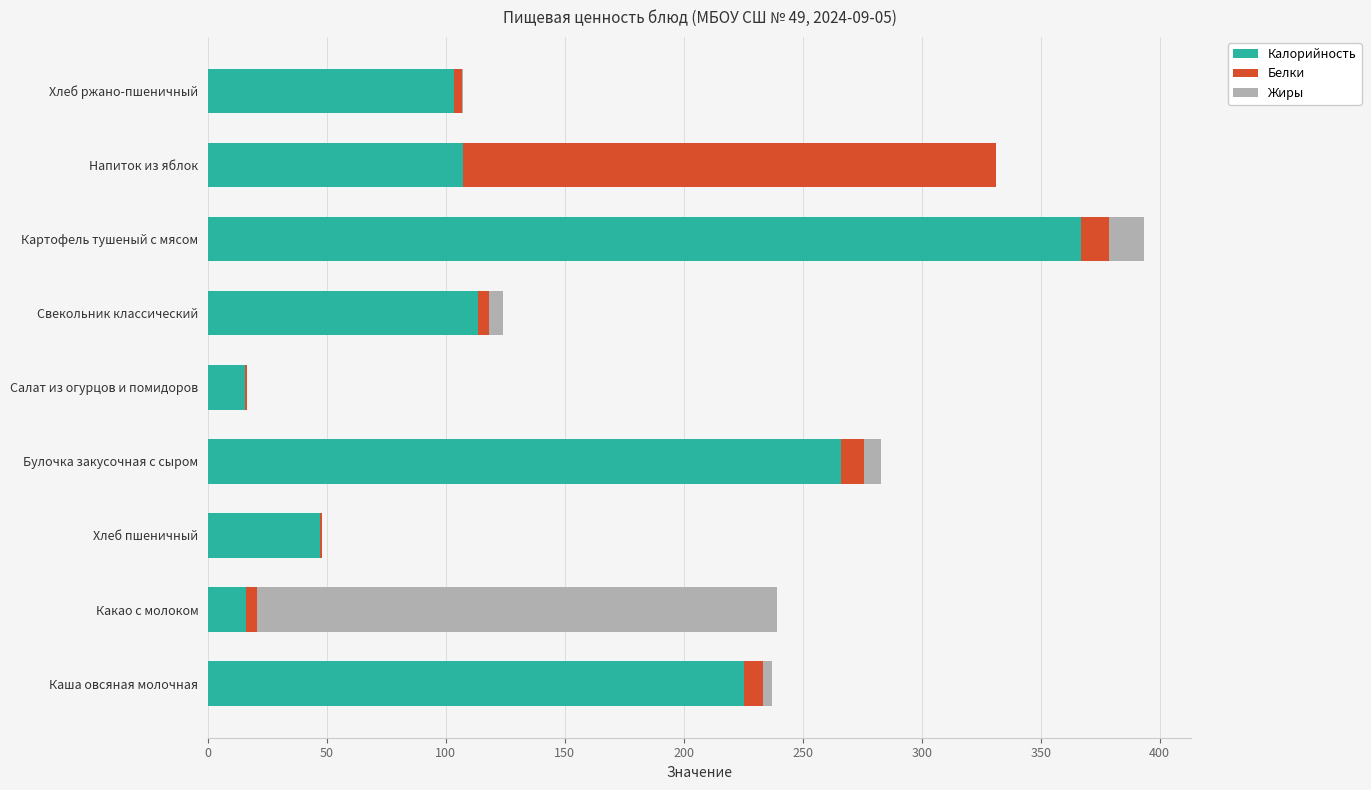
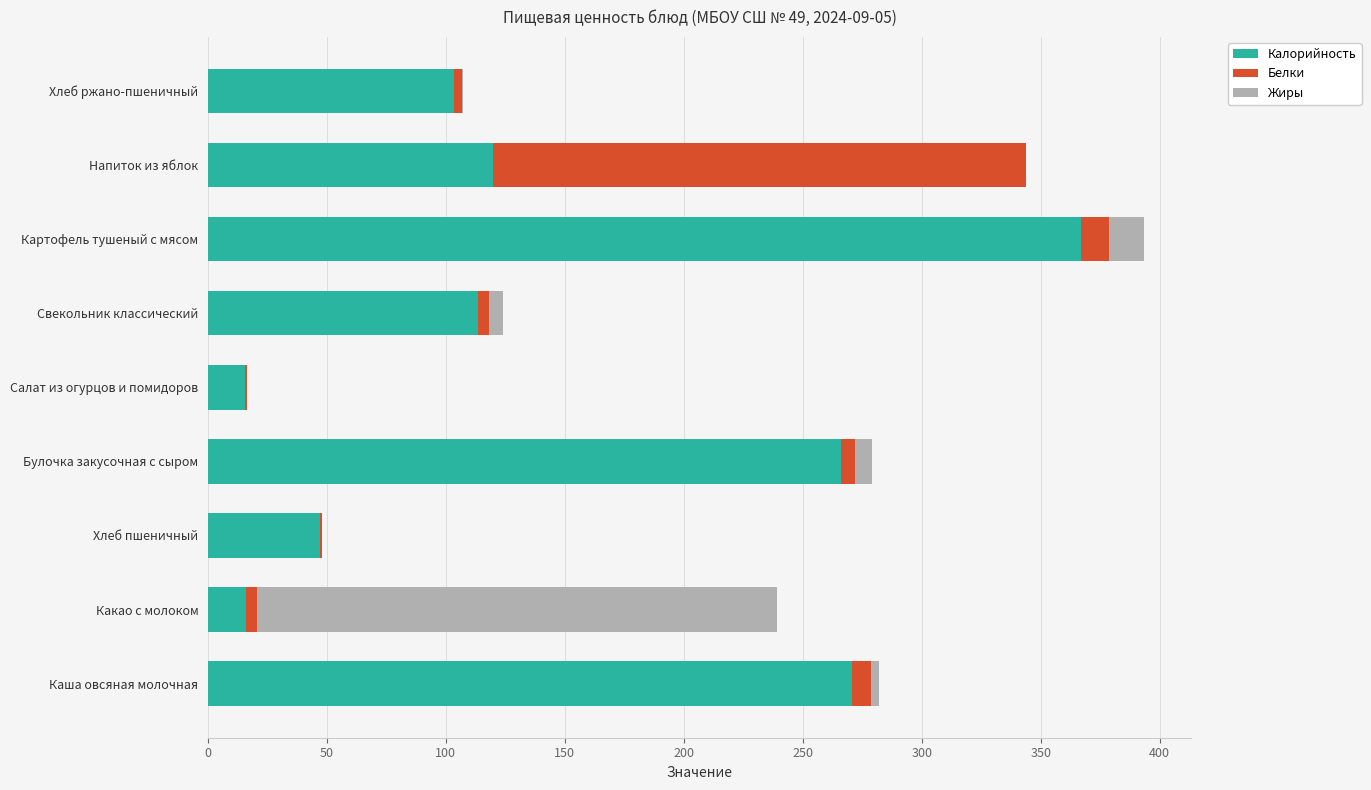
Калорийность, Напиток из яблок: 107 -> 120
Белки, Булочка закусочная с сыром: 10 -> 6
Калорийность, Каша овсяная молочная: 226 -> 271
